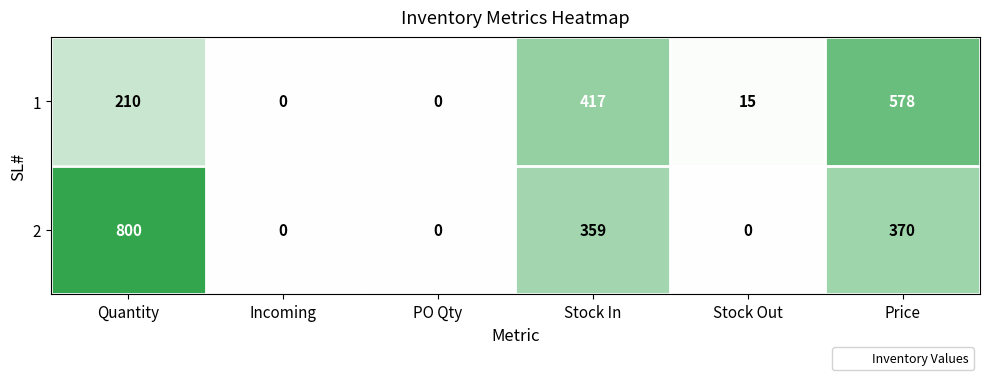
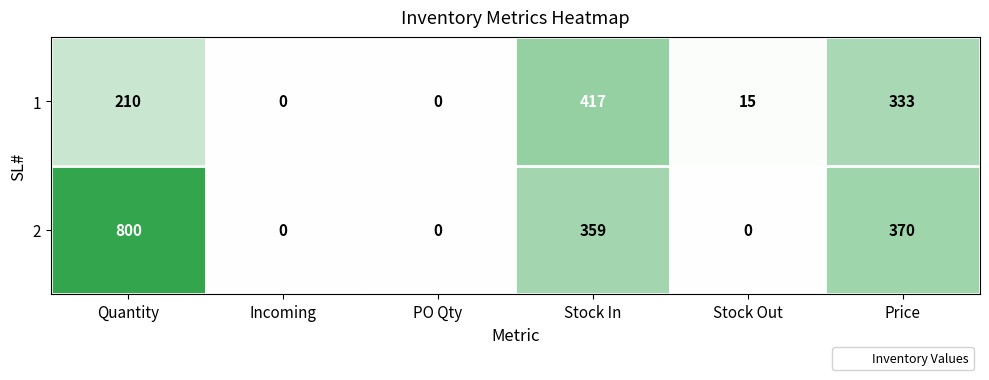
1, Price: 578 -> 333
